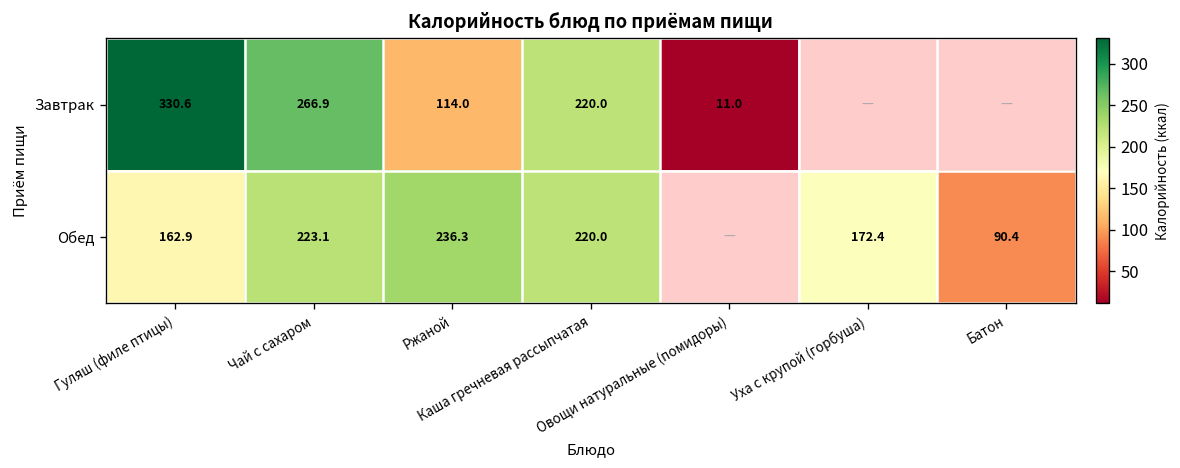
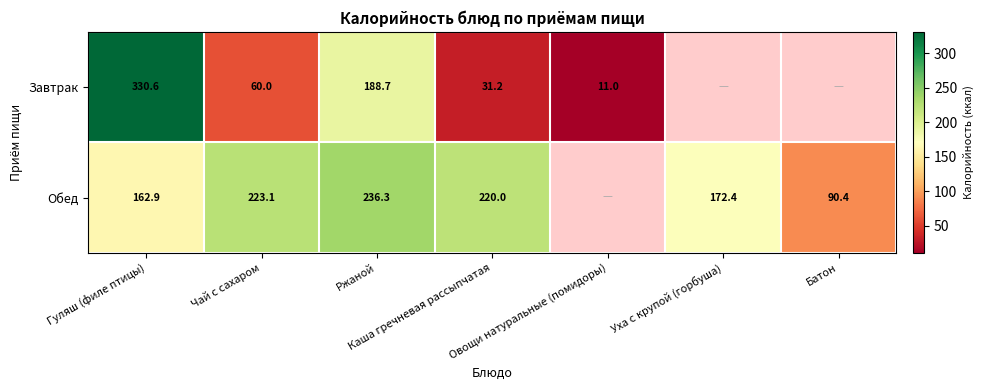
Завтрак, Чай с сахаром: 266.9 -> 60.0
Завтрак, Ржаной: 114.0 -> 188.7
Завтрак, Каша гречневая рассыпчатая: 220.0 -> 31.2
